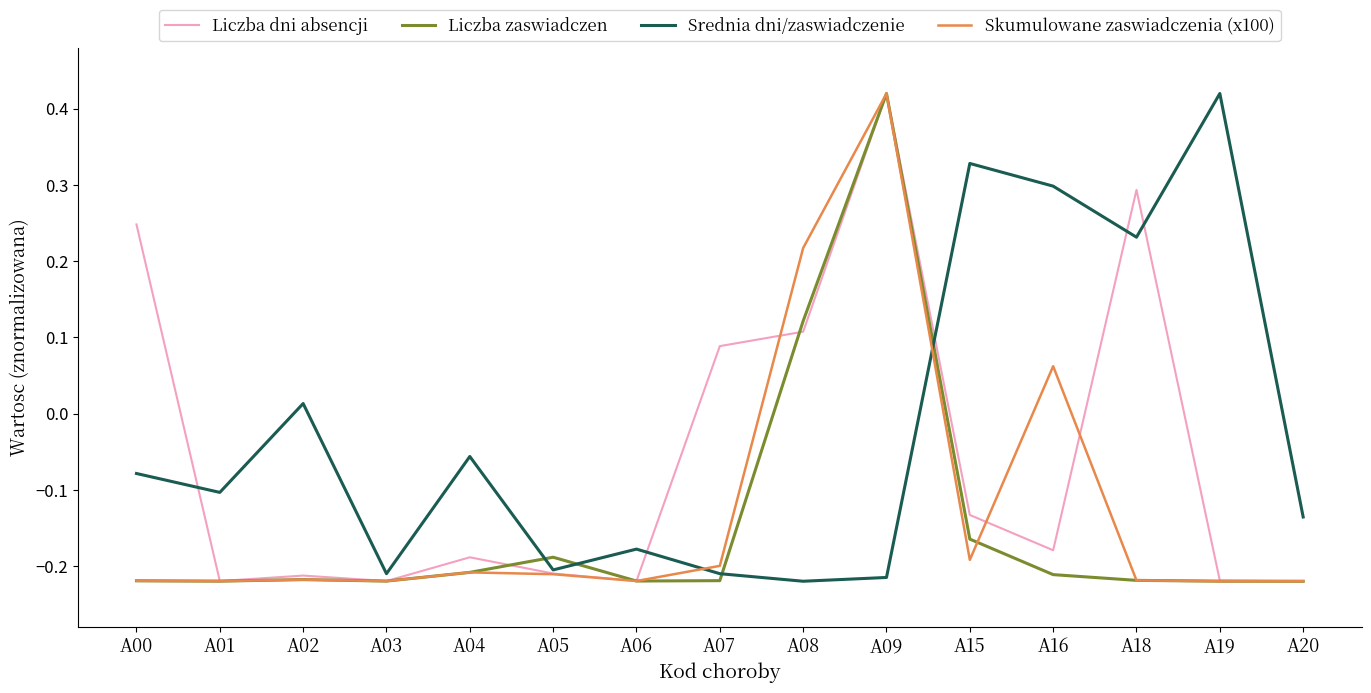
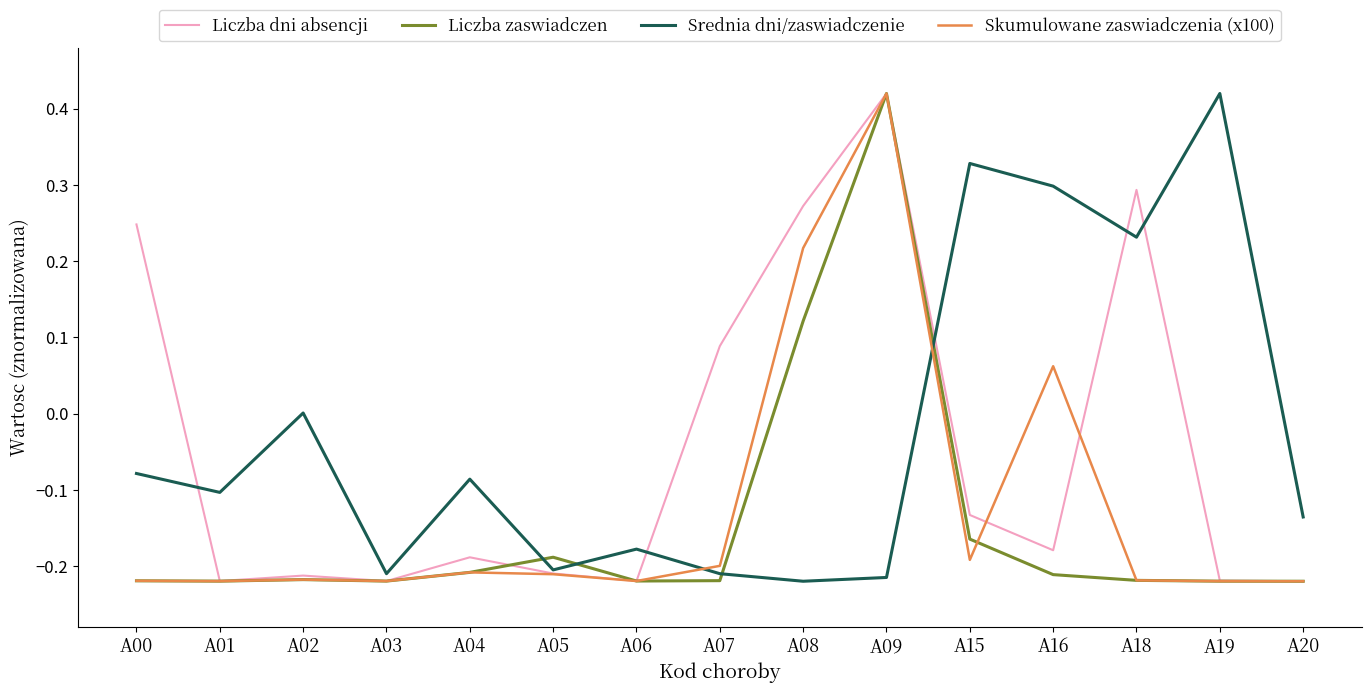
Srednia dni/zaswiadczenie, A02: 0.01 -> 0.00
Srednia dni/zaswiadczenie, A04: -0.06 -> -0.09
Liczba dni absencji, A08: 0.11 -> 0.27
